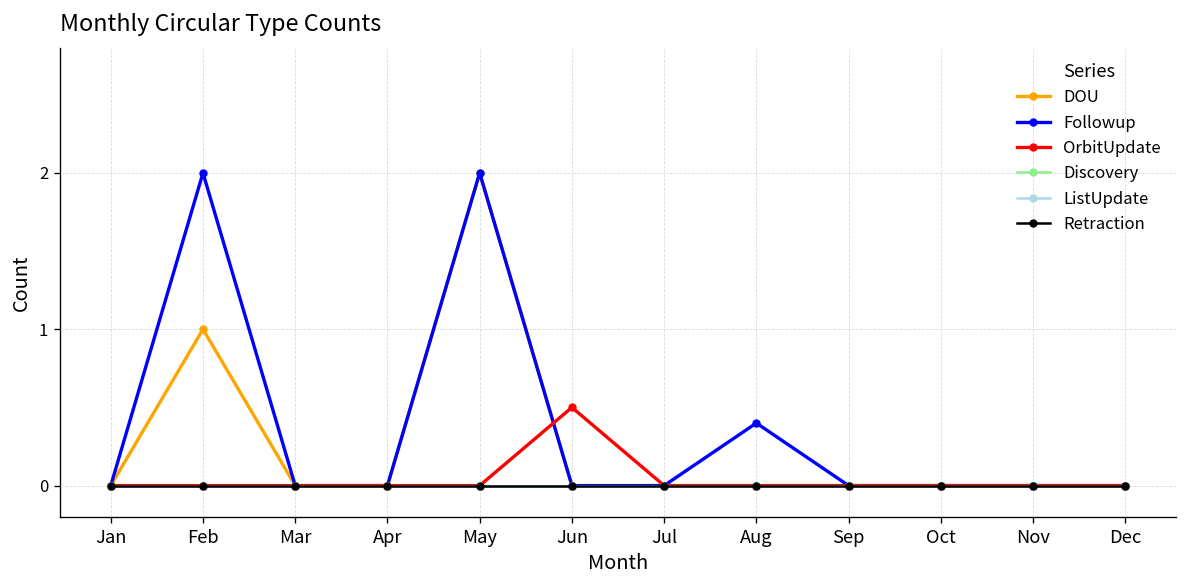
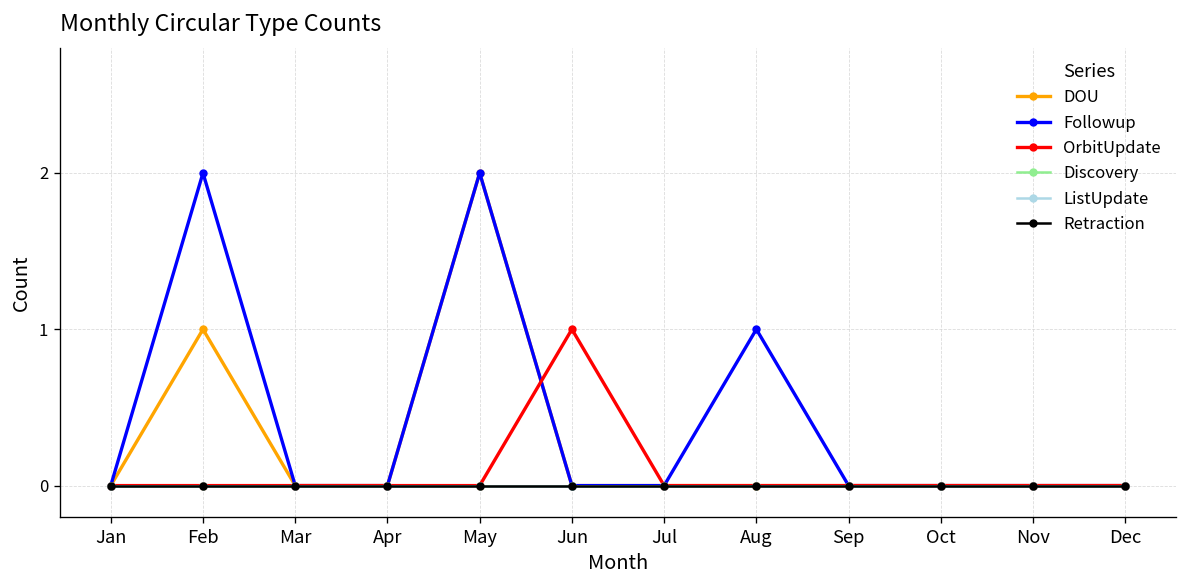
OrbitUpdate, Jun: 0.5 -> 1.0
Followup, Aug: 0.4 -> 1.0
